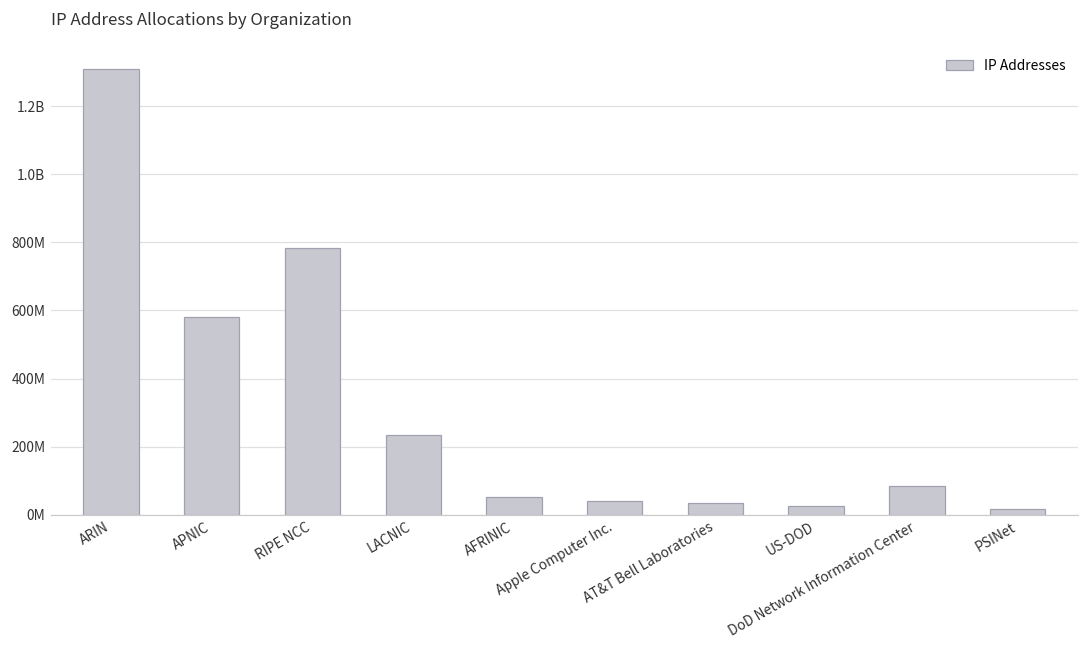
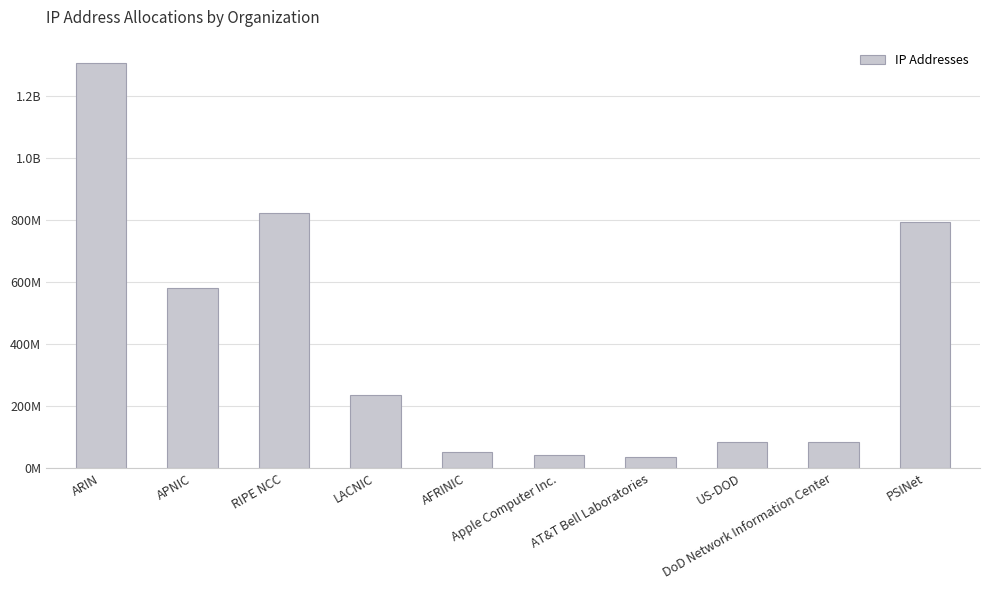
RIPE NCC: 780000000 -> 820000000
US-DOD: 30000000 -> 80000000
PSINet: 20000000 -> 800000000
